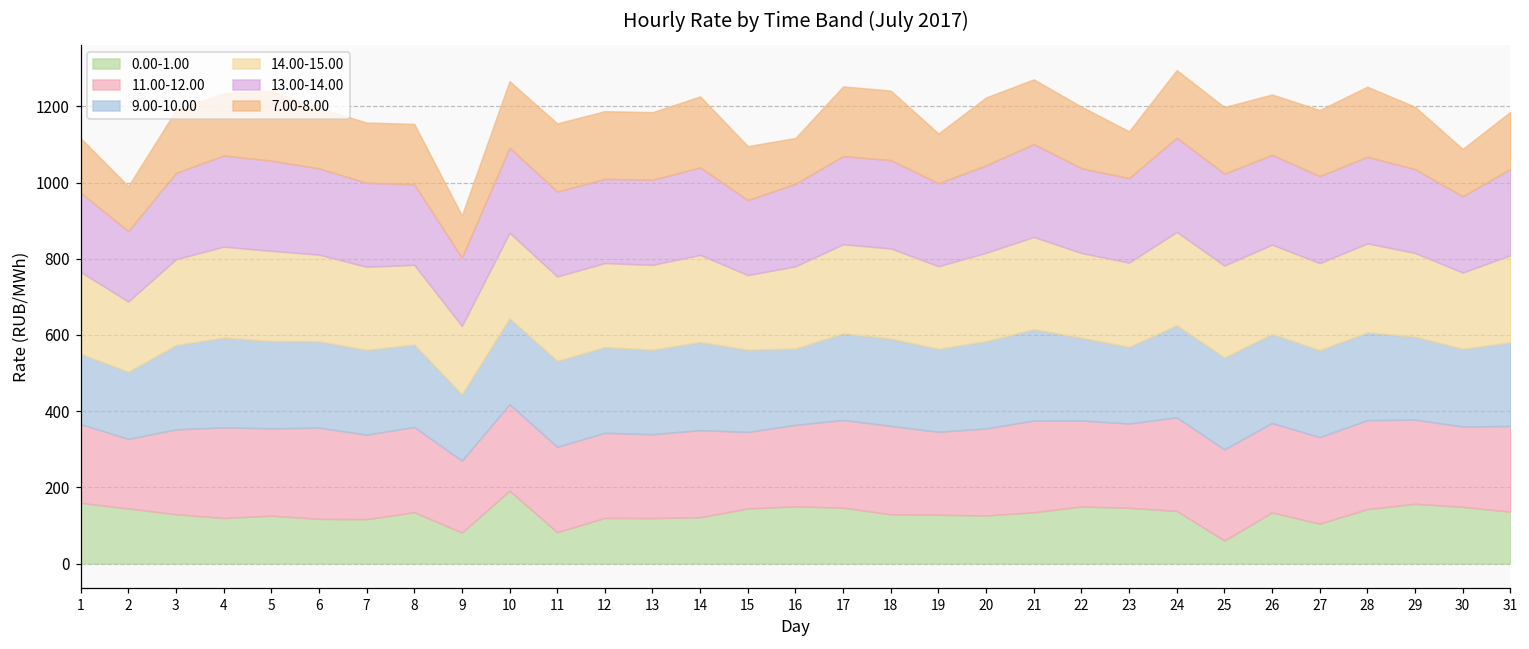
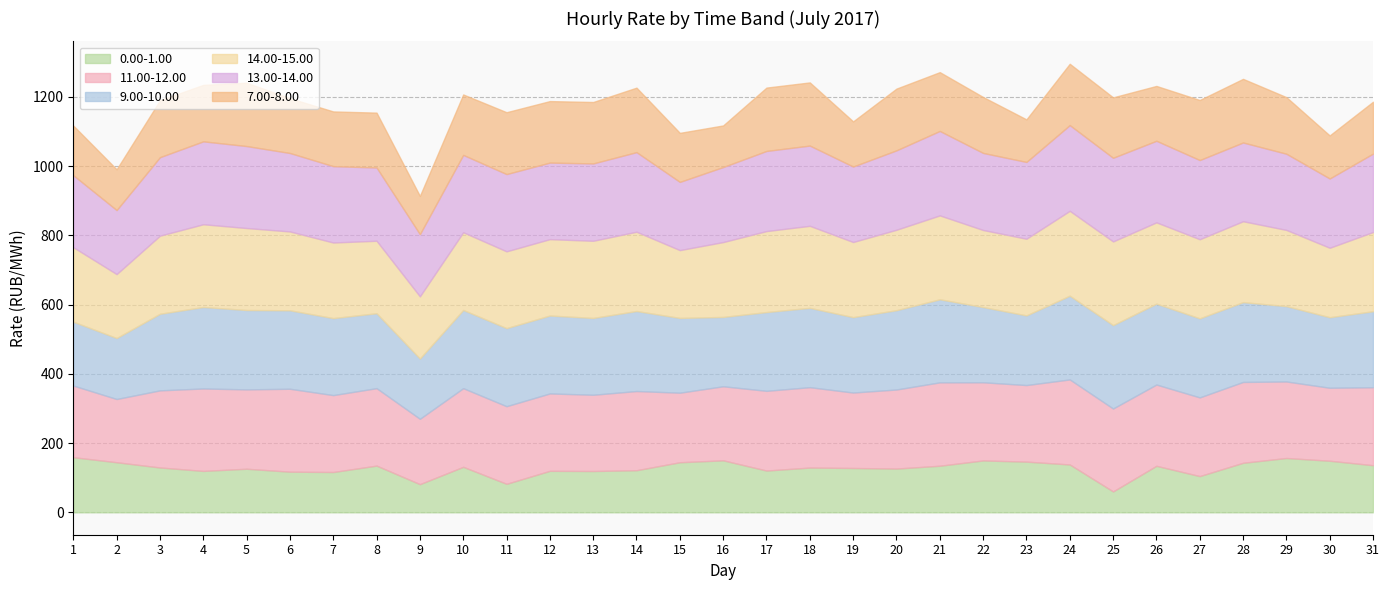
0.00-1.00, 10: 190 -> 130
0.00-1.00, 17: 150 -> 120
